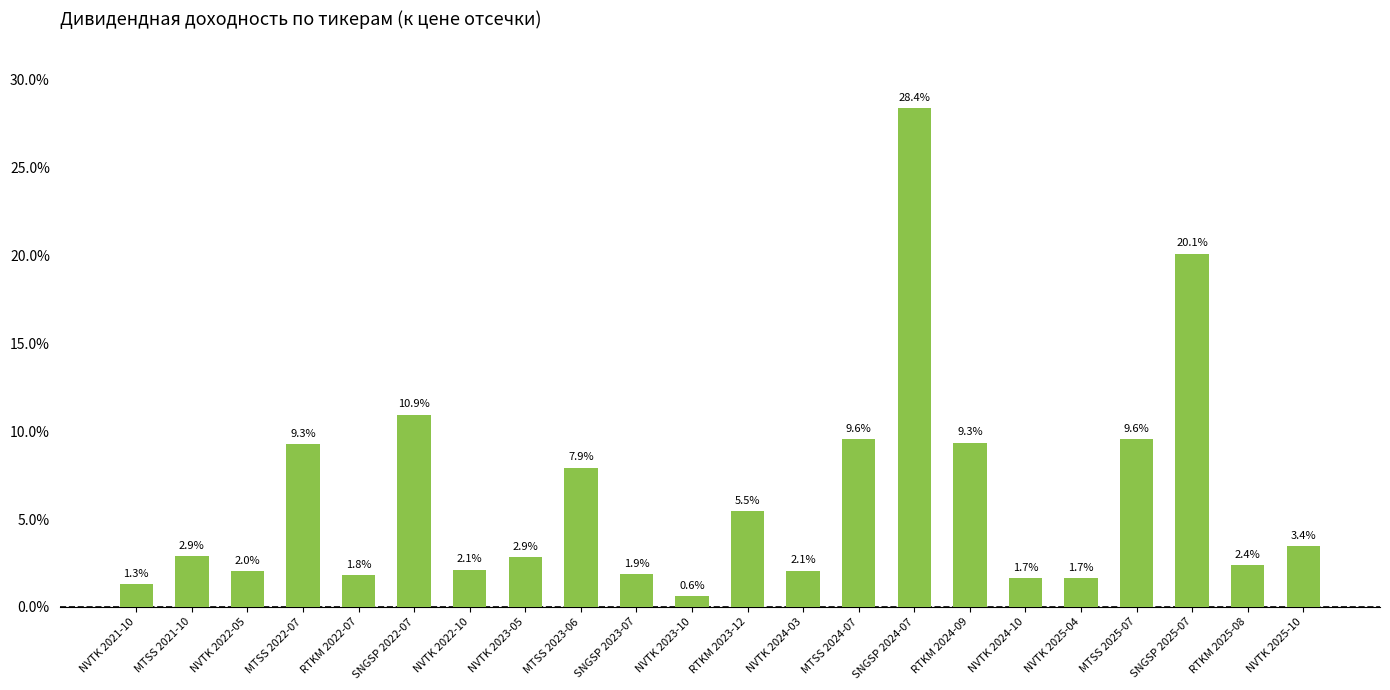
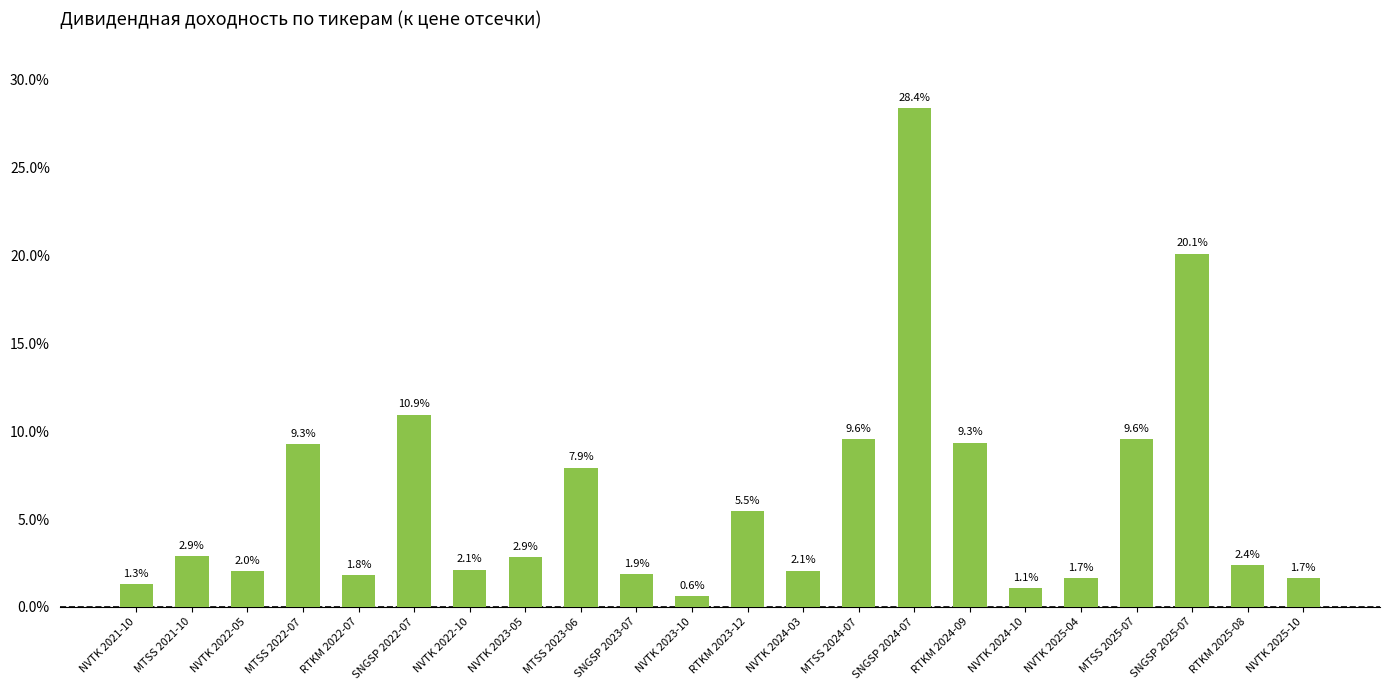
NVTK 2024-10: 1.7% -> 1.1%
NVTK 2025-10: 3.4% -> 1.7%
